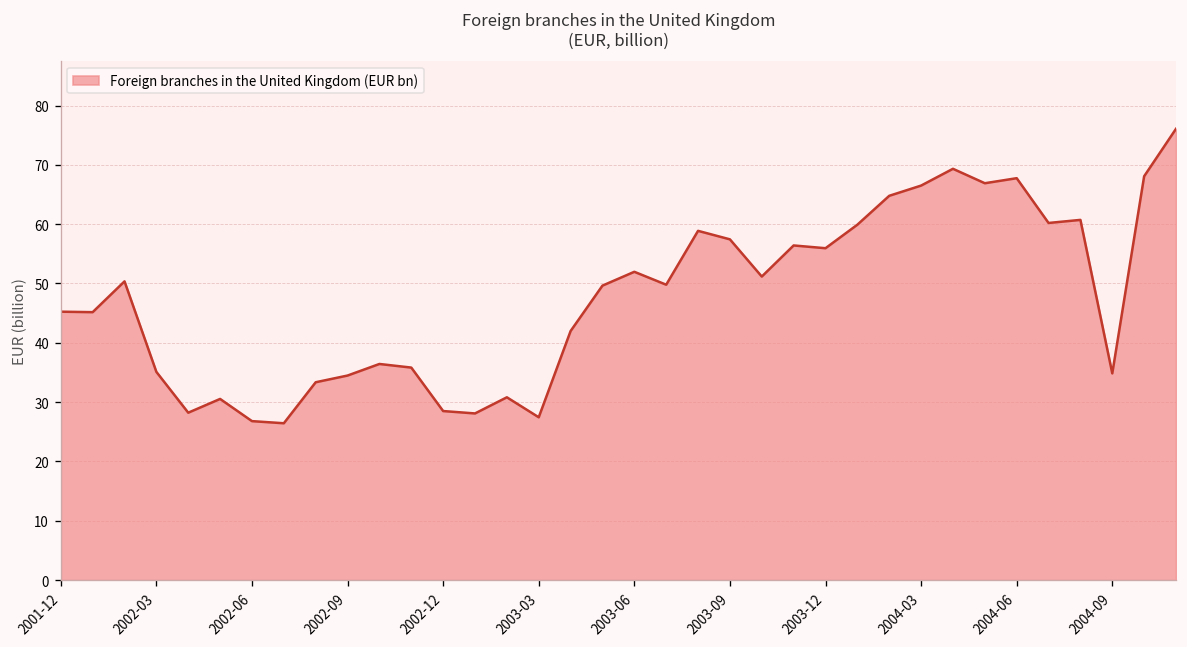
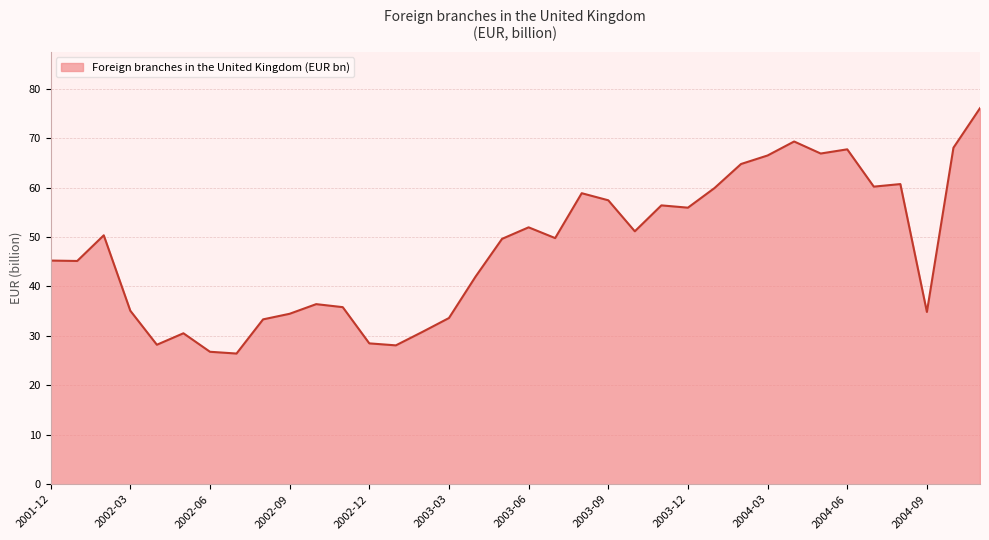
2003-03: 27 -> 34
